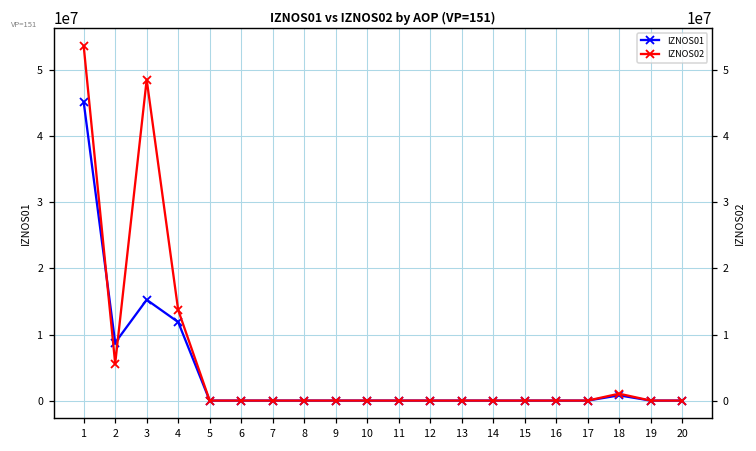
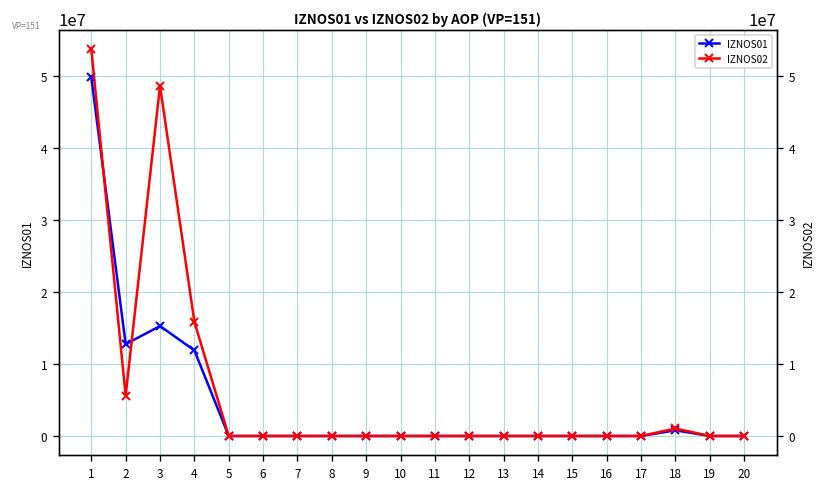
IZNOS01, 1: 45000000 -> 50000000
IZNOS01, 2: 9000000 -> 13000000
IZNOS02, 4: 14000000 -> 16000000
